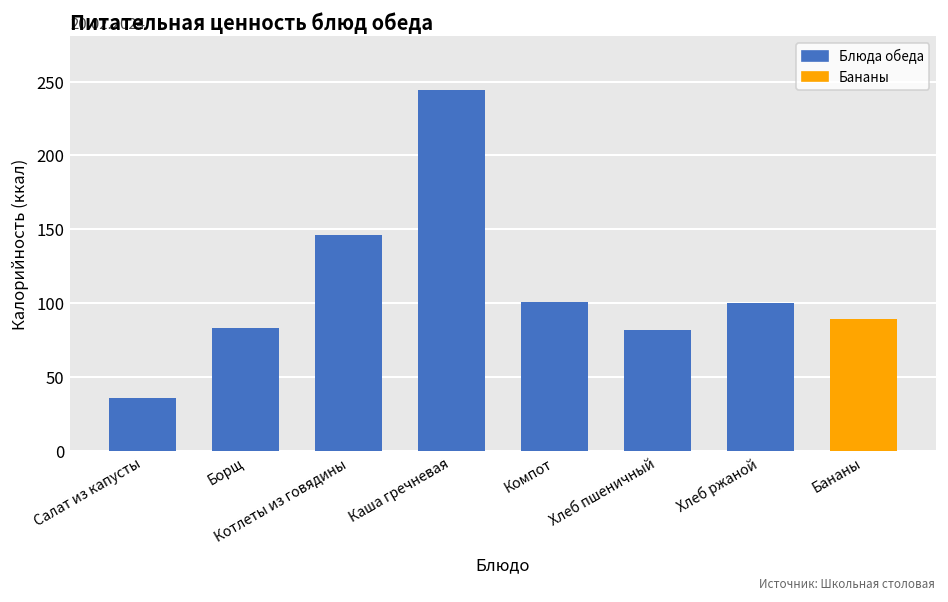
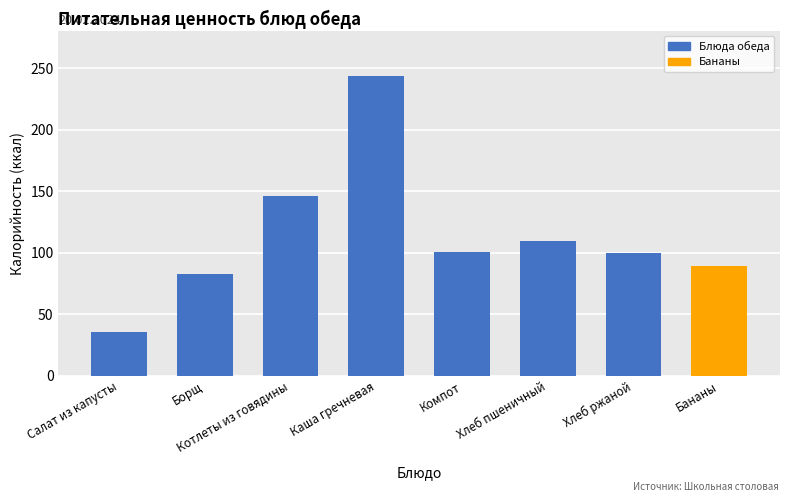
Хлеб пшеничный: 82 -> 110
